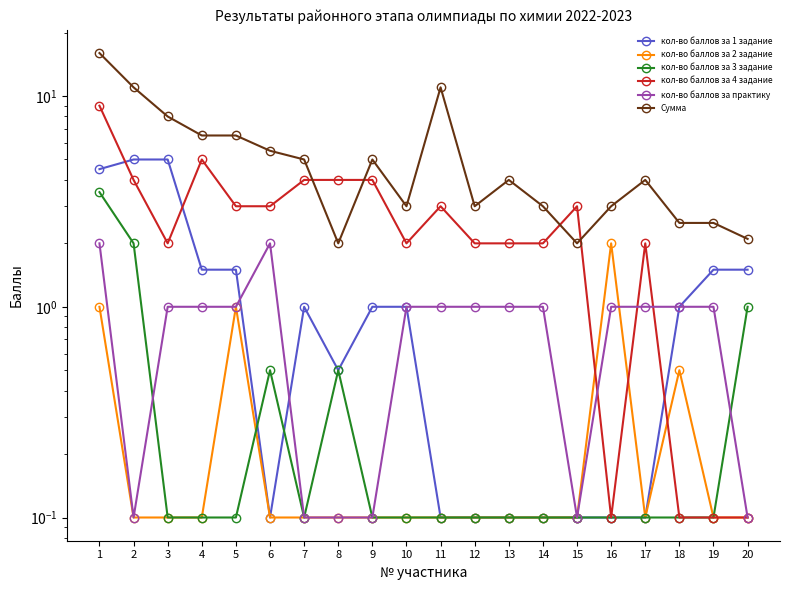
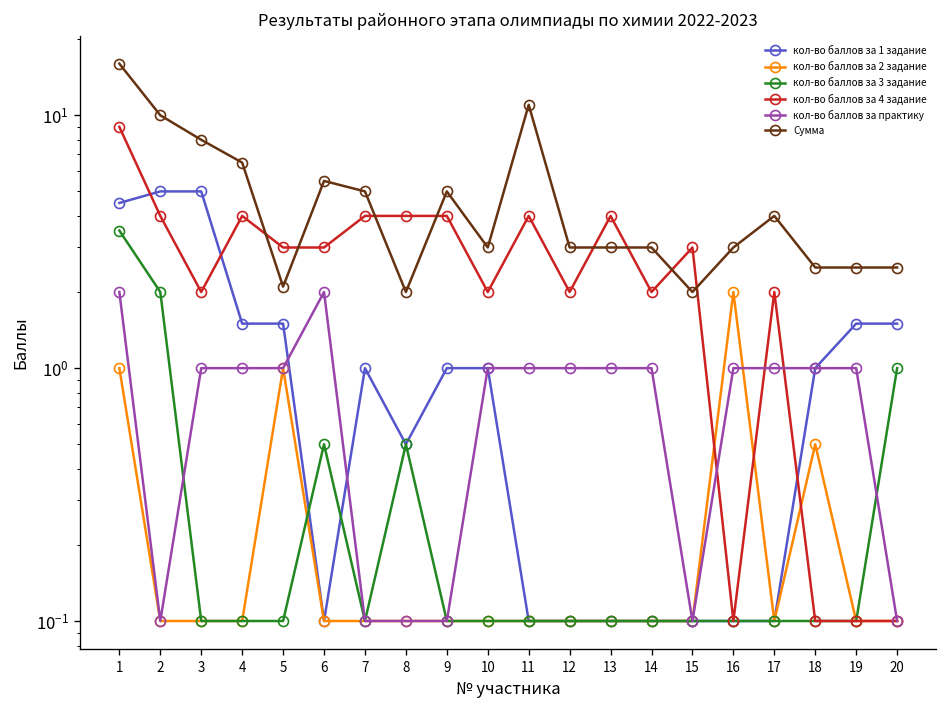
Сумма, 2: 11 -> 10
кол-во баллов за 4 задание, 4: 5 -> 4
Сумма, 5: 6.5 -> 2.1
кол-во баллов за 4 задание, 11: 3 -> 4
кол-во баллов за 4 задание, 13: 2 -> 4
Сумма, 13: 4 -> 3
Сумма, 20: 2.1 -> 2.5
